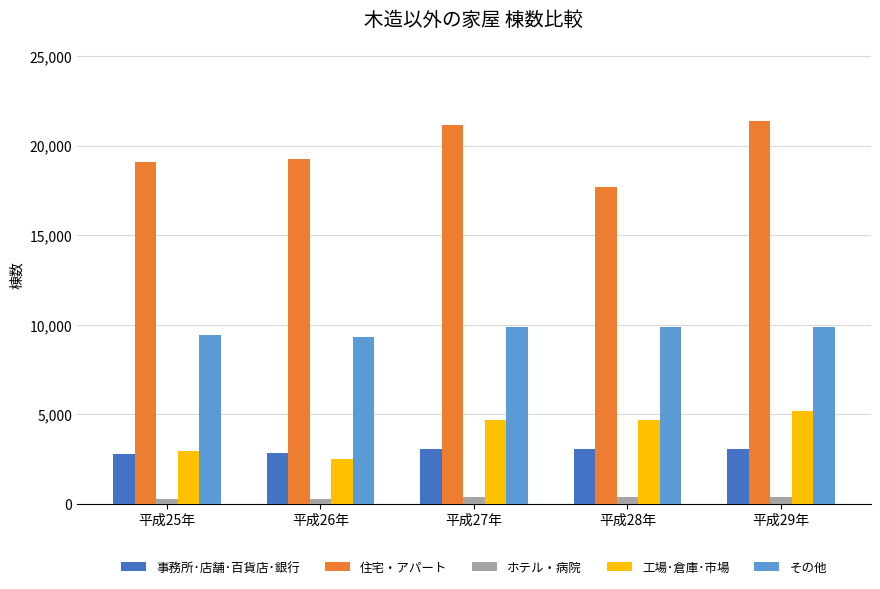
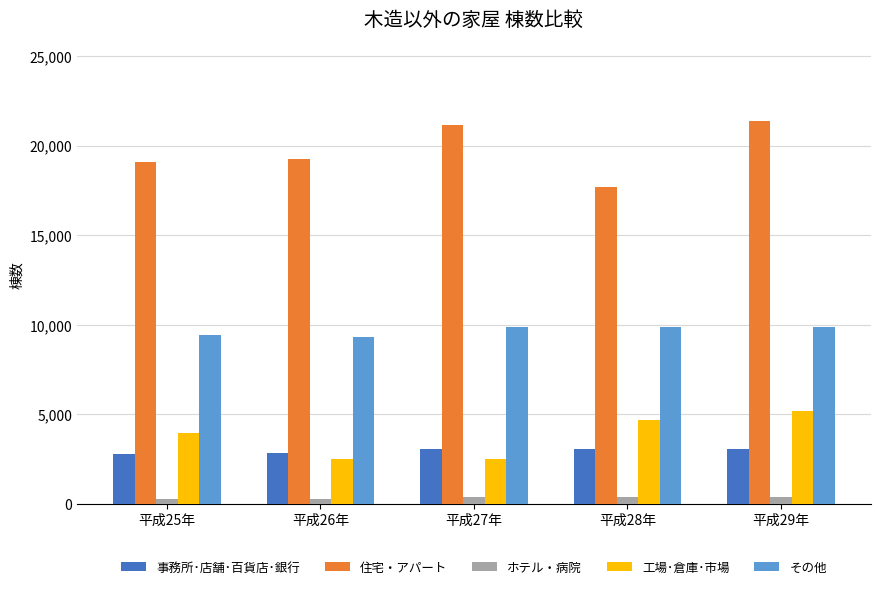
工場･倉庫･市場, 平成25年: 3,000 -> 4,000
工場･倉庫･市場, 平成27年: 4,700 -> 2,500
